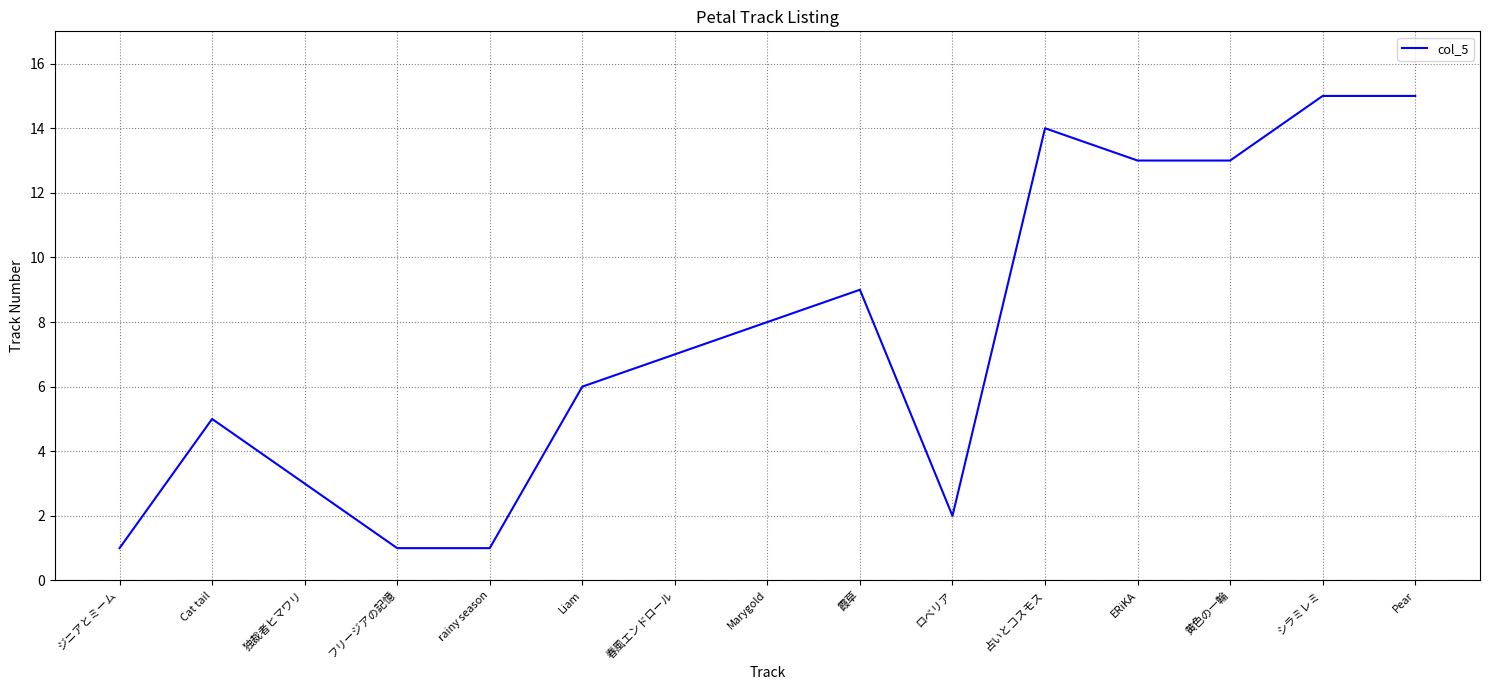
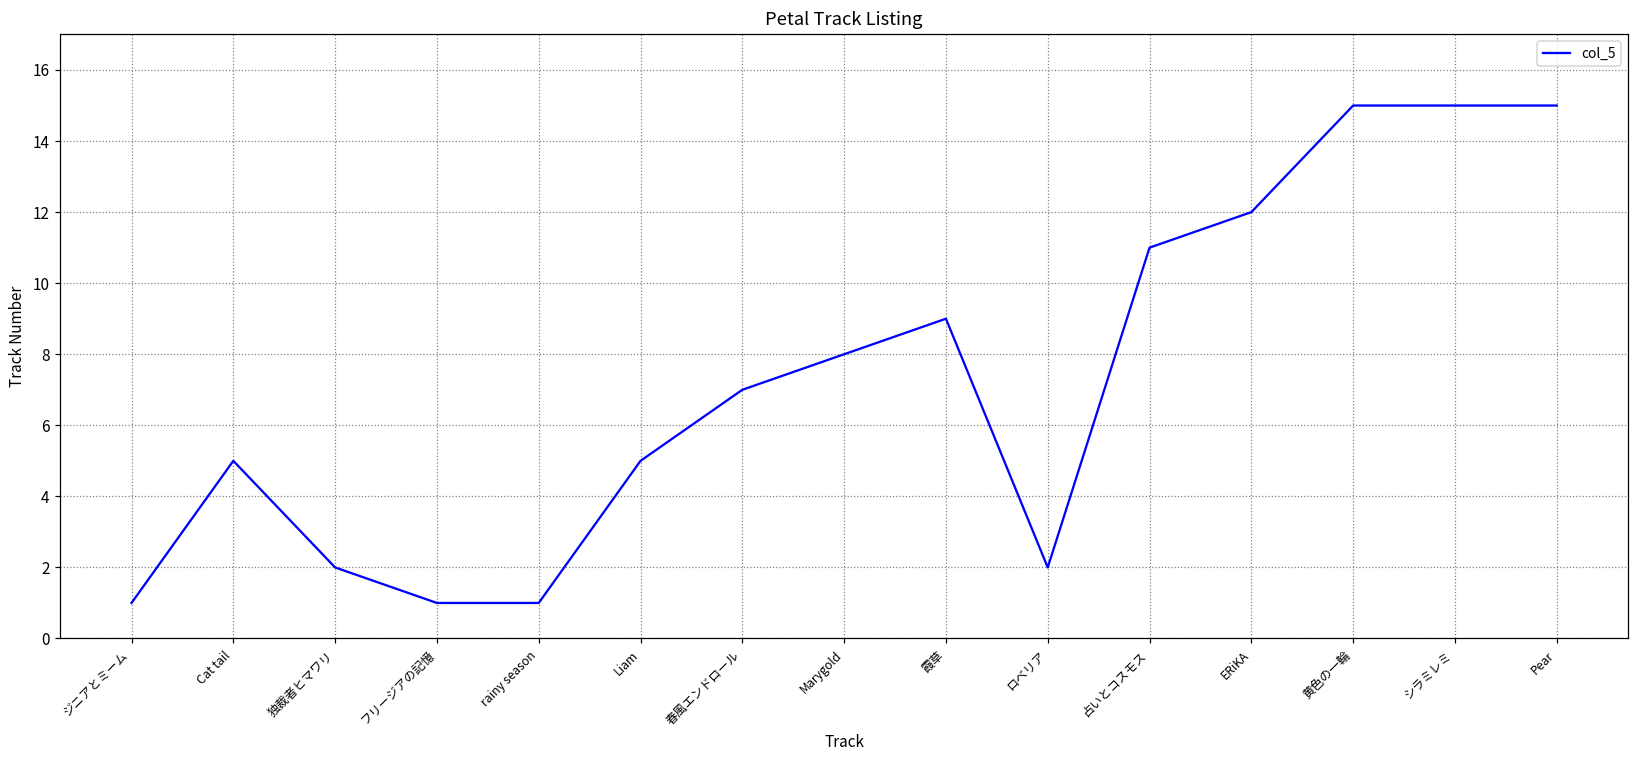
独裁者ヒマワリ: 3 -> 2
Liam: 6 -> 5
占いとコスモス: 14 -> 11
ERiKA: 13 -> 12
黄色の一輪: 13 -> 15
